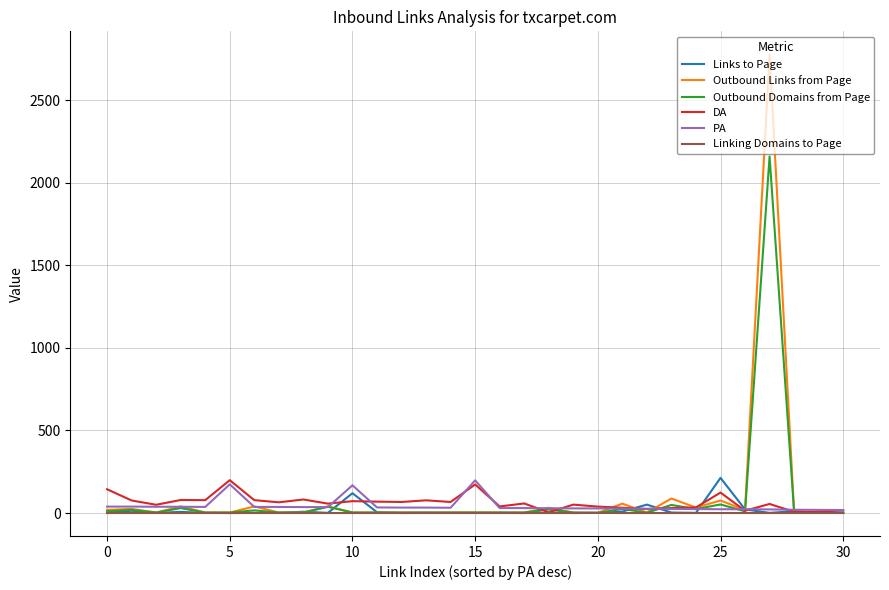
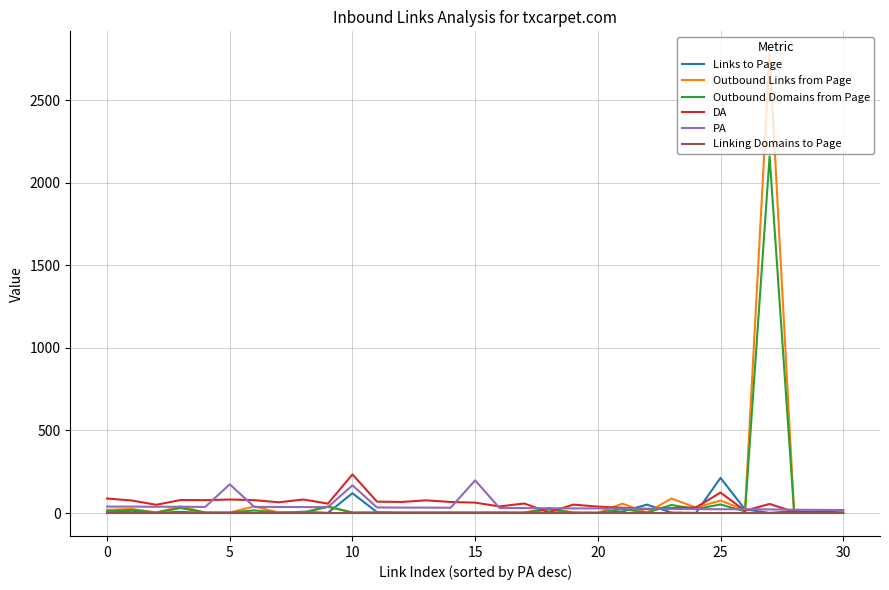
DA, 0: 140 -> 90
DA, 5: 200 -> 80
DA, 10: 70 -> 230
DA, 15: 170 -> 60
